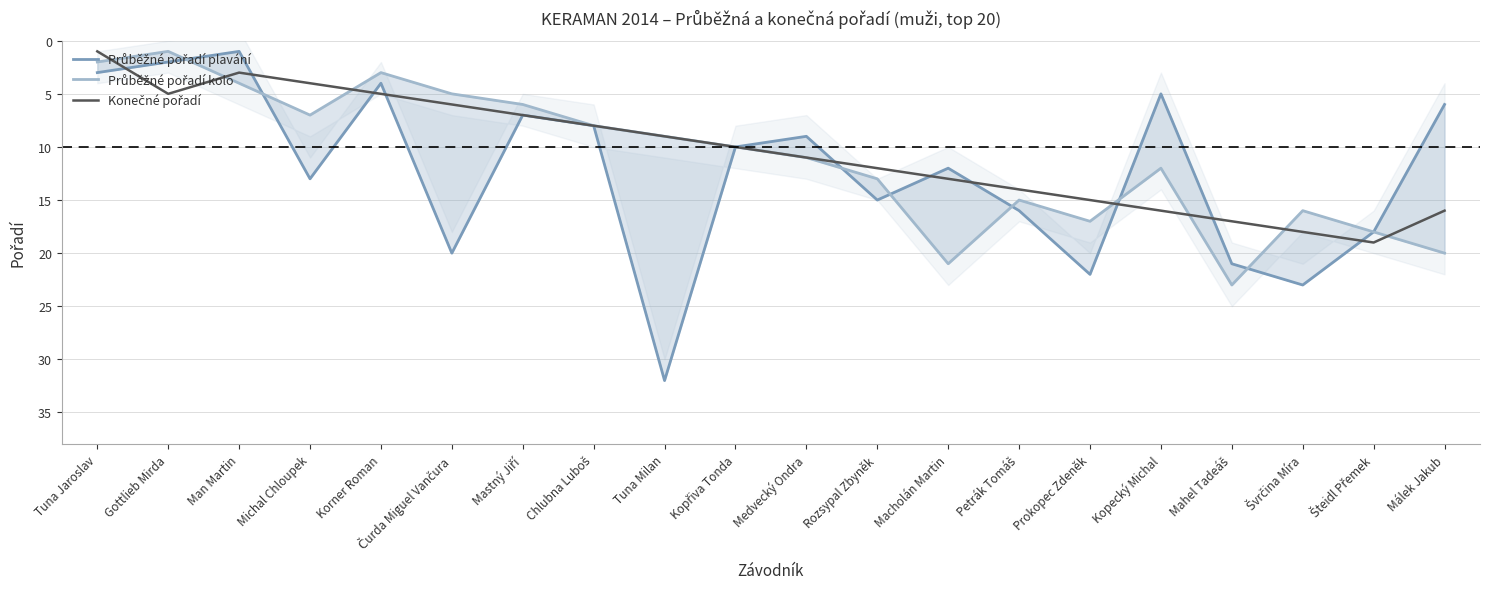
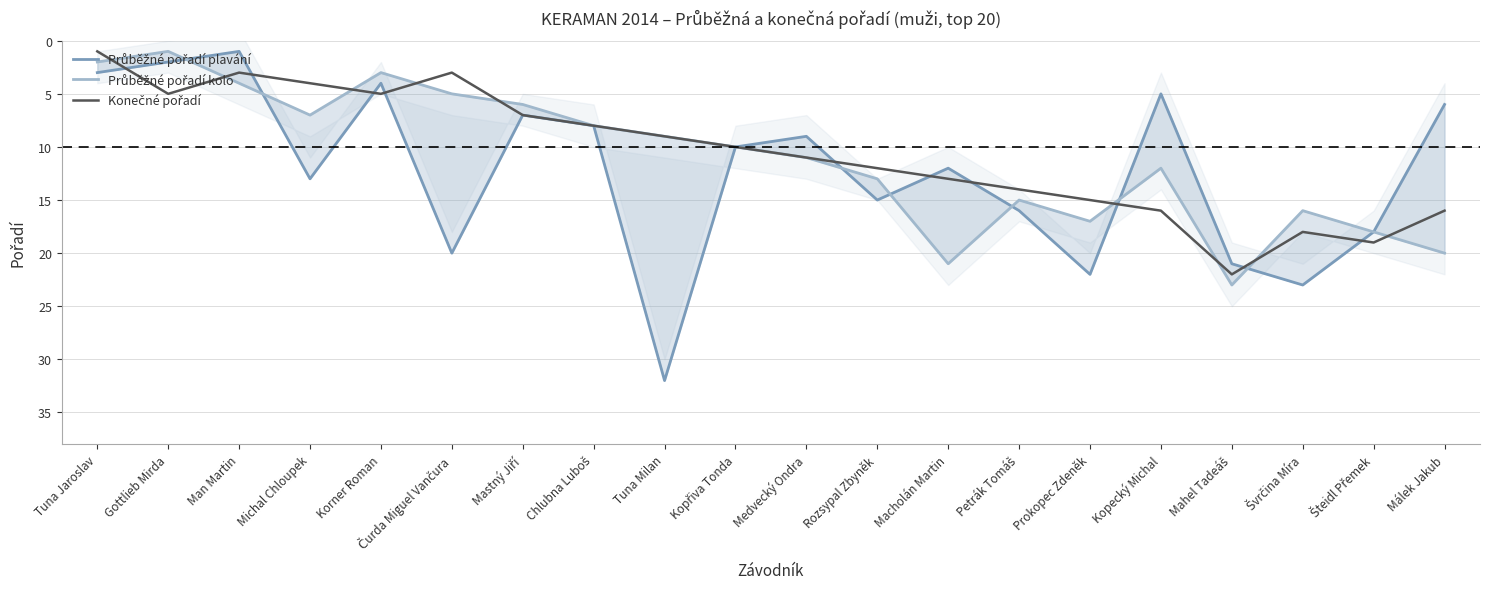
Konečné pořadí, Čurda Miguel Vančura: 6 -> 3
Konečné pořadí, Mahel Tadeáš: 17 -> 22
